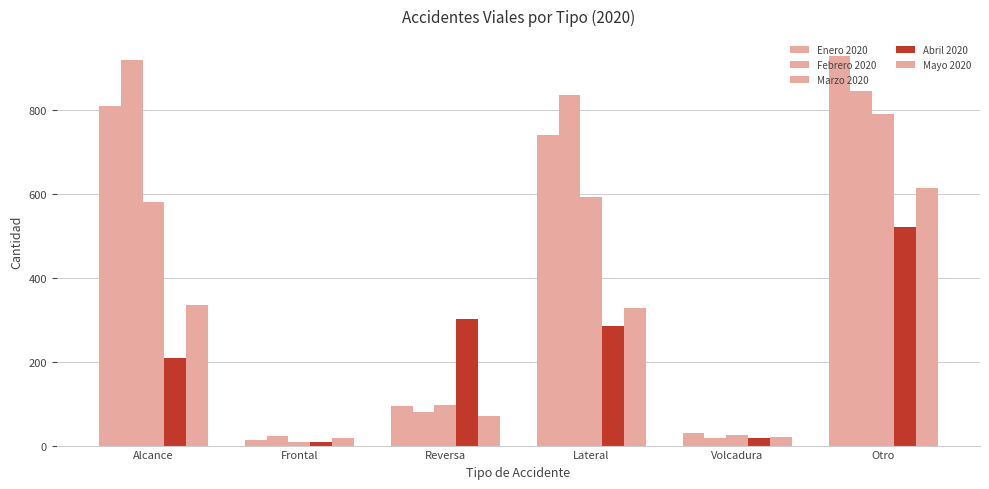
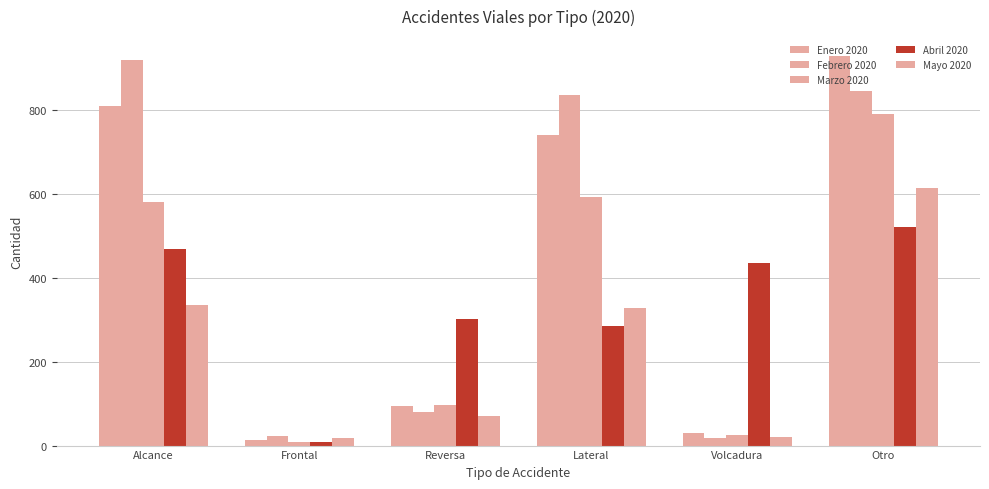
Abril 2020, Alcance: 210 -> 470
Abril 2020, Volcadura: 20 -> 440
